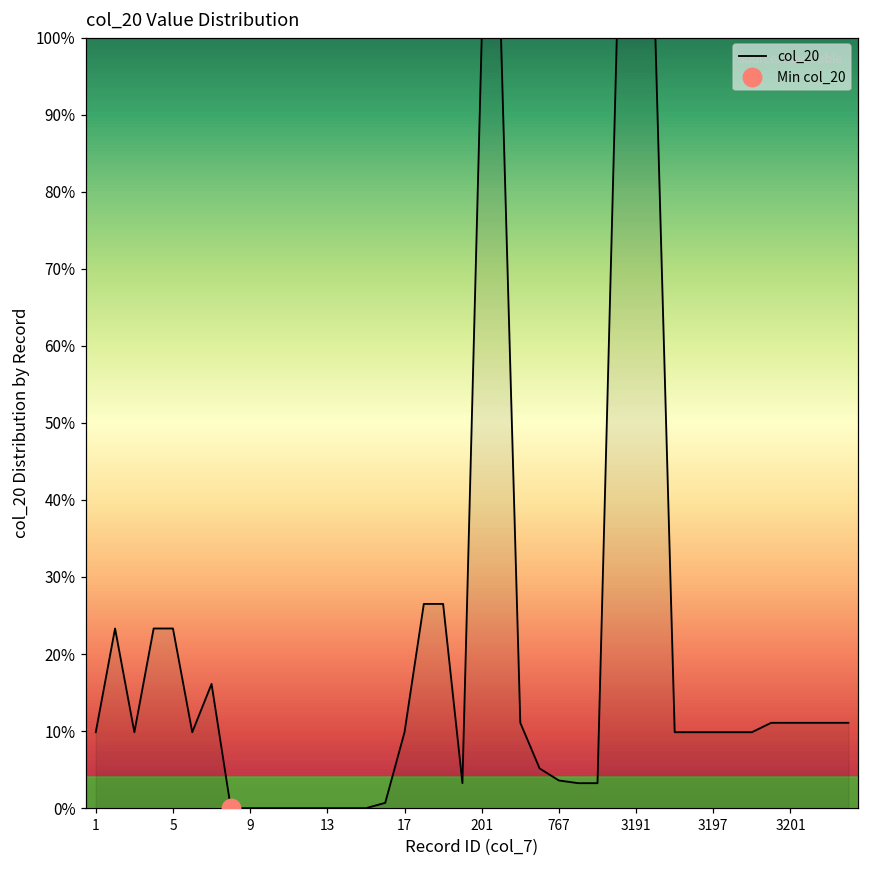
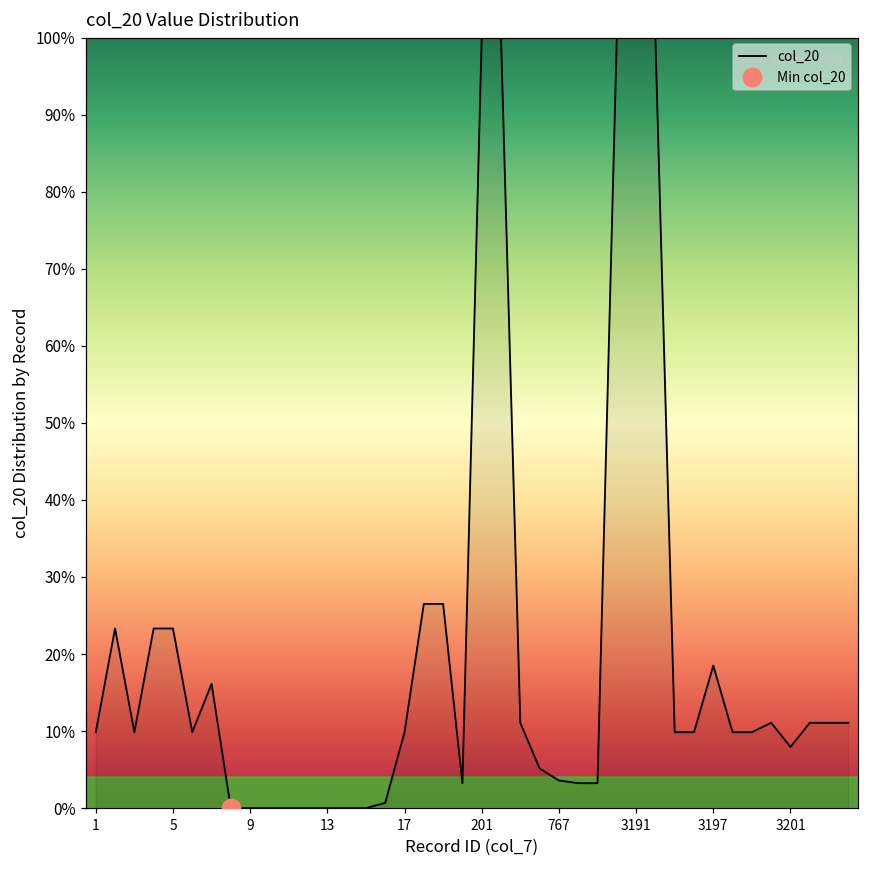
col_20, 3197: 10% -> 19%
col_20, 3201: 11% -> 8%
